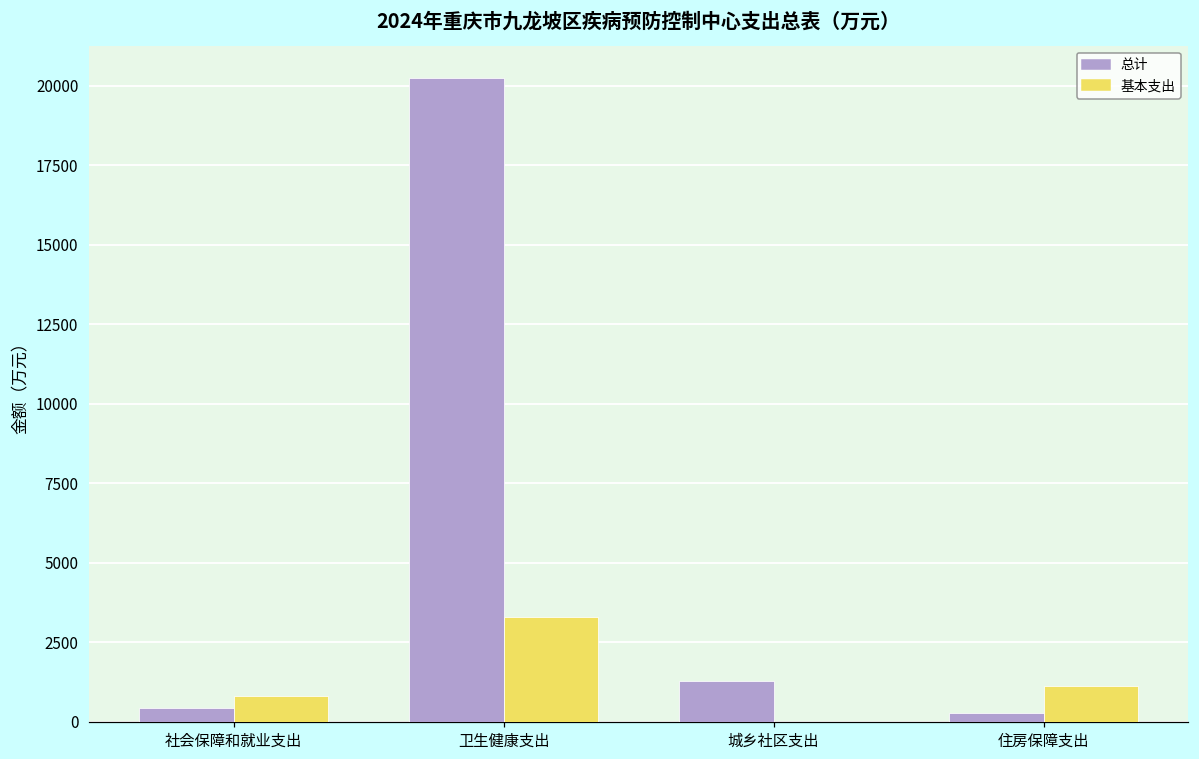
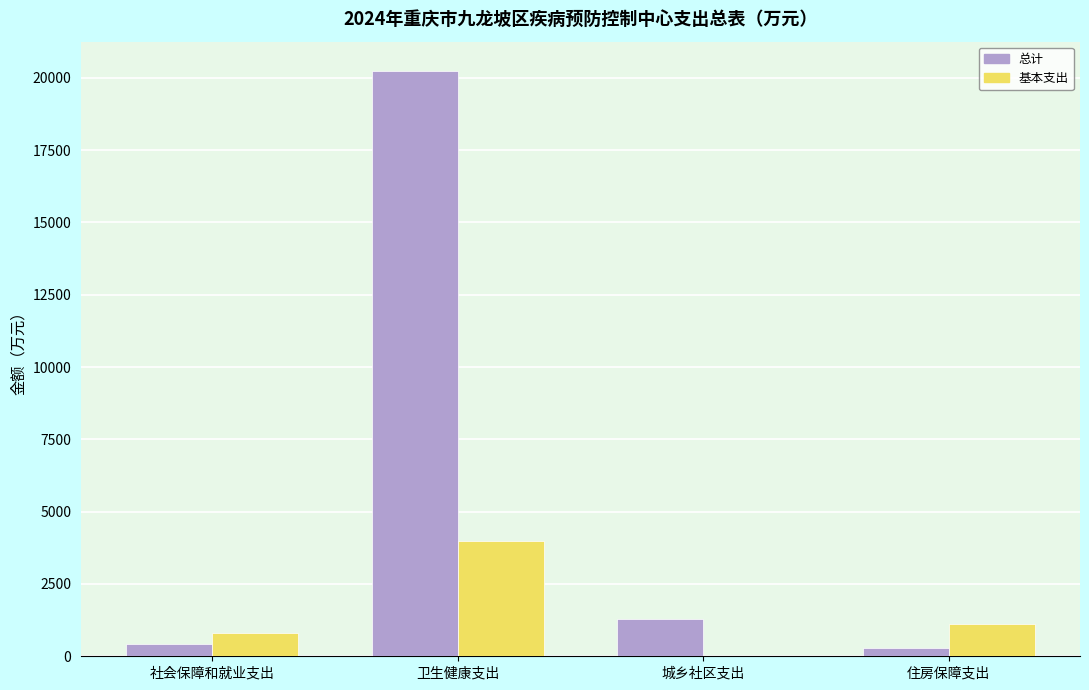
基本支出, 卫生健康支出: 3300 -> 4000
